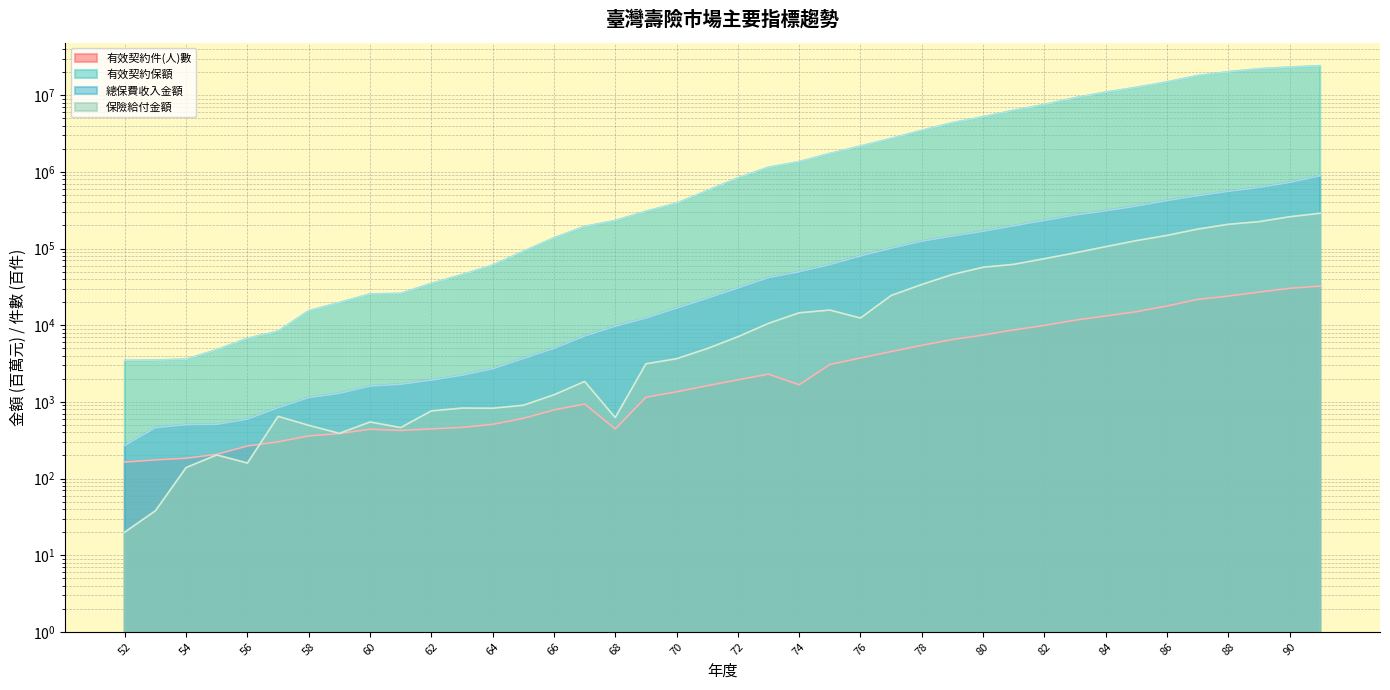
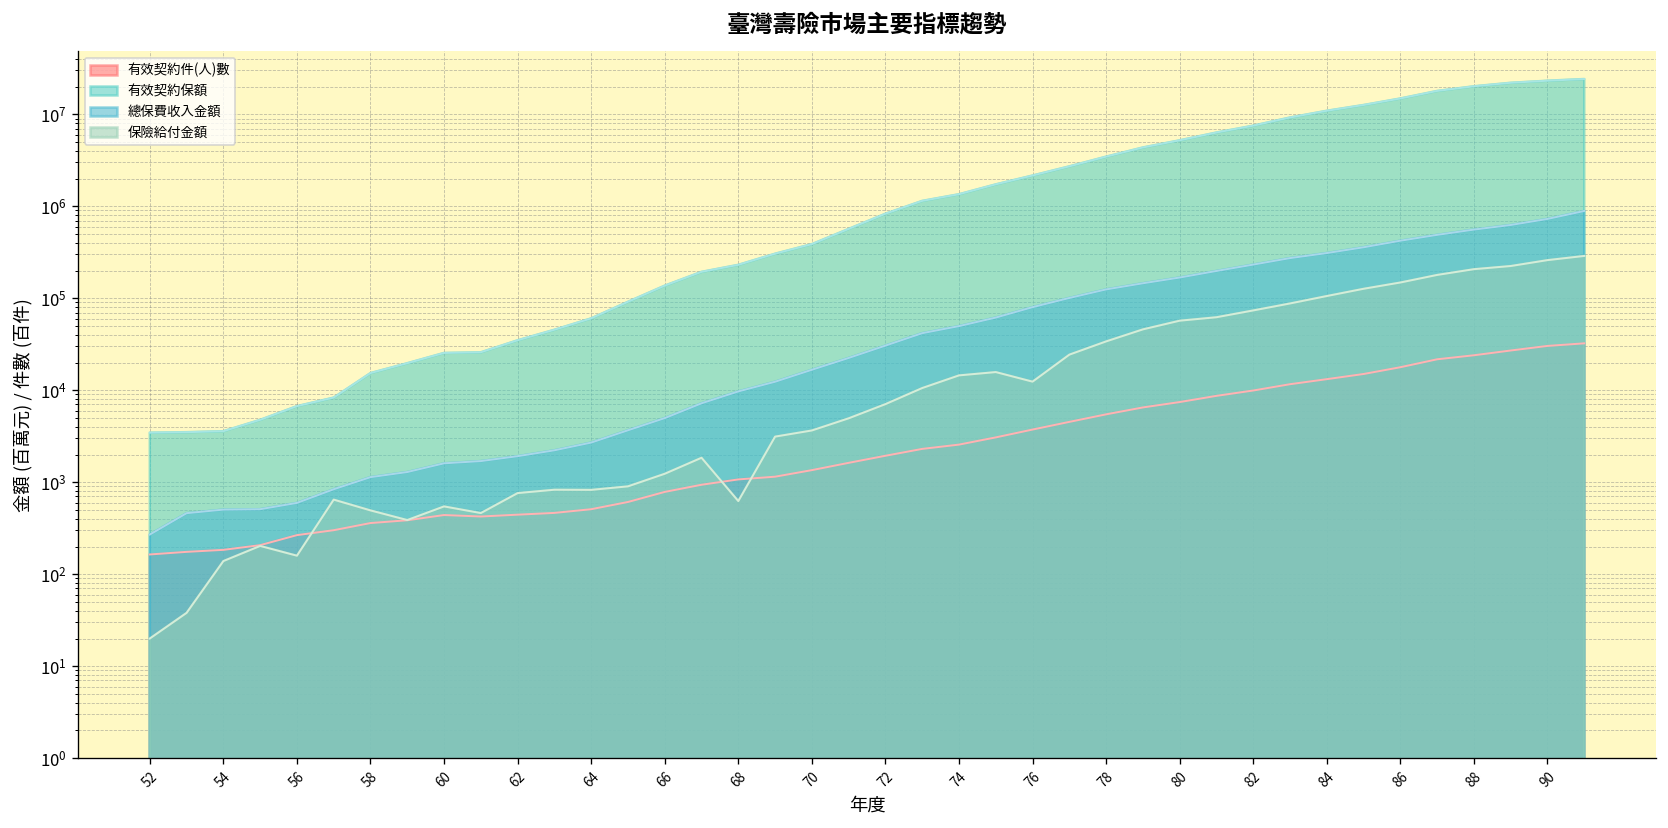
有效契約件(人)數, 68: 400 -> 1100
有效契約件(人)數, 74: 1700 -> 2600
